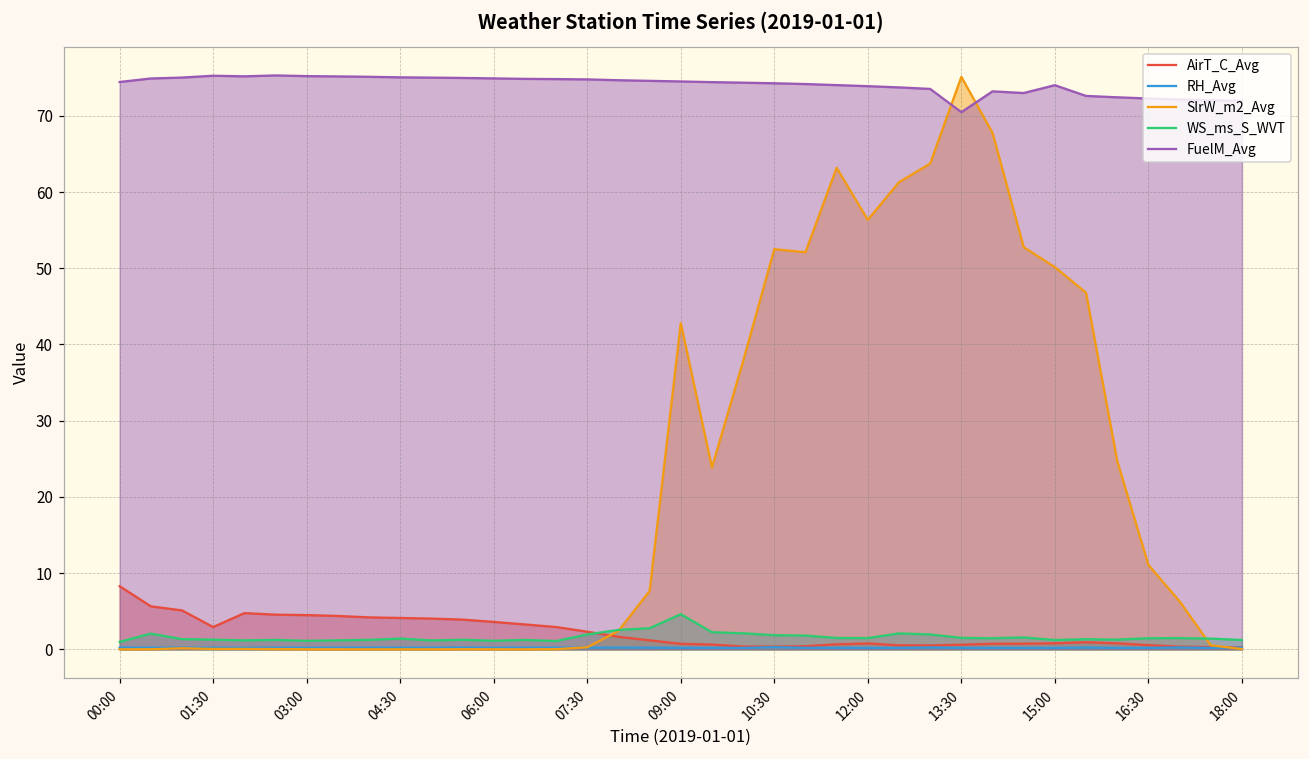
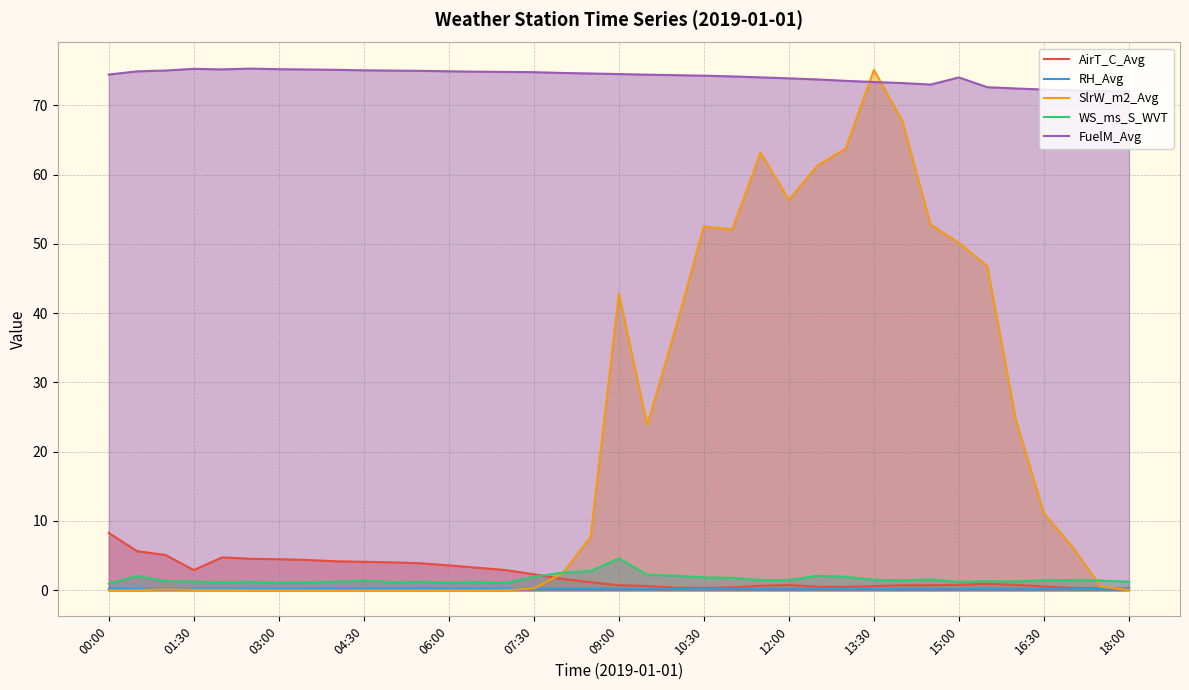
FuelM_Avg, 13:30: 70 -> 73
